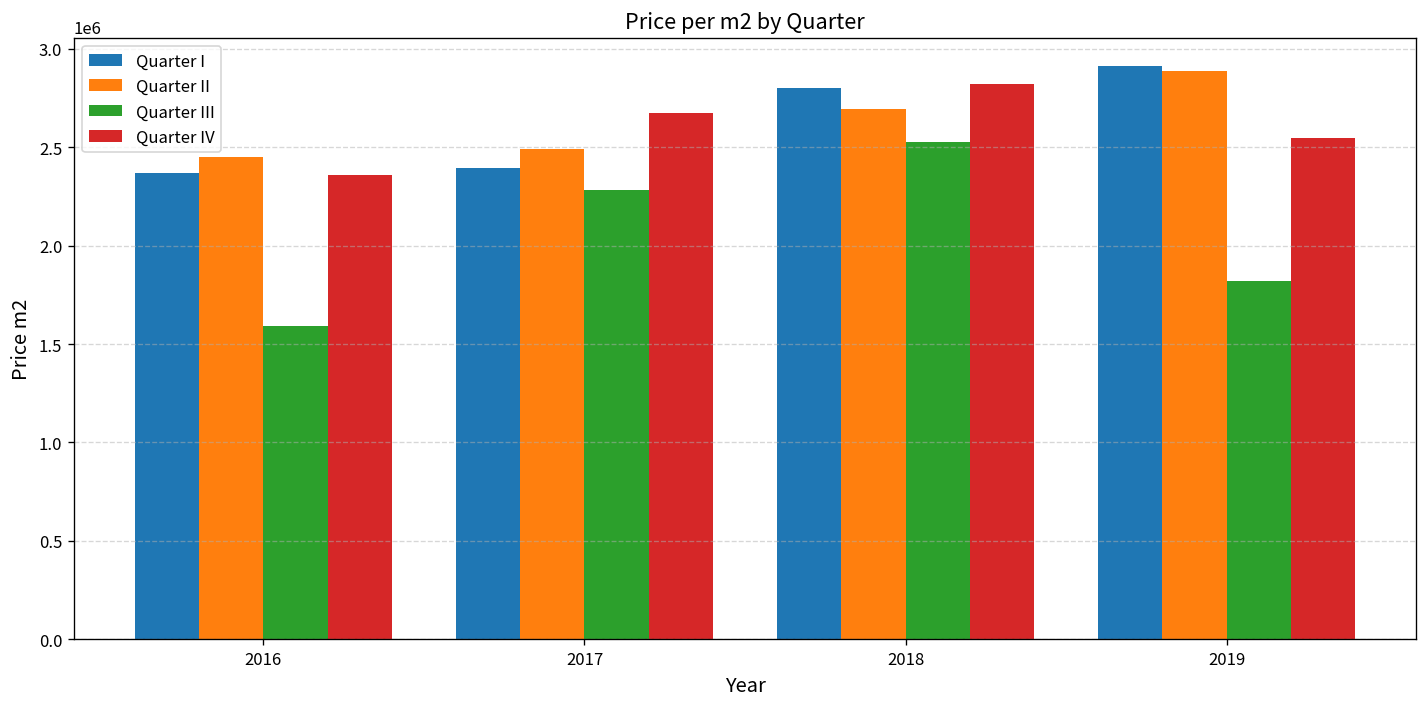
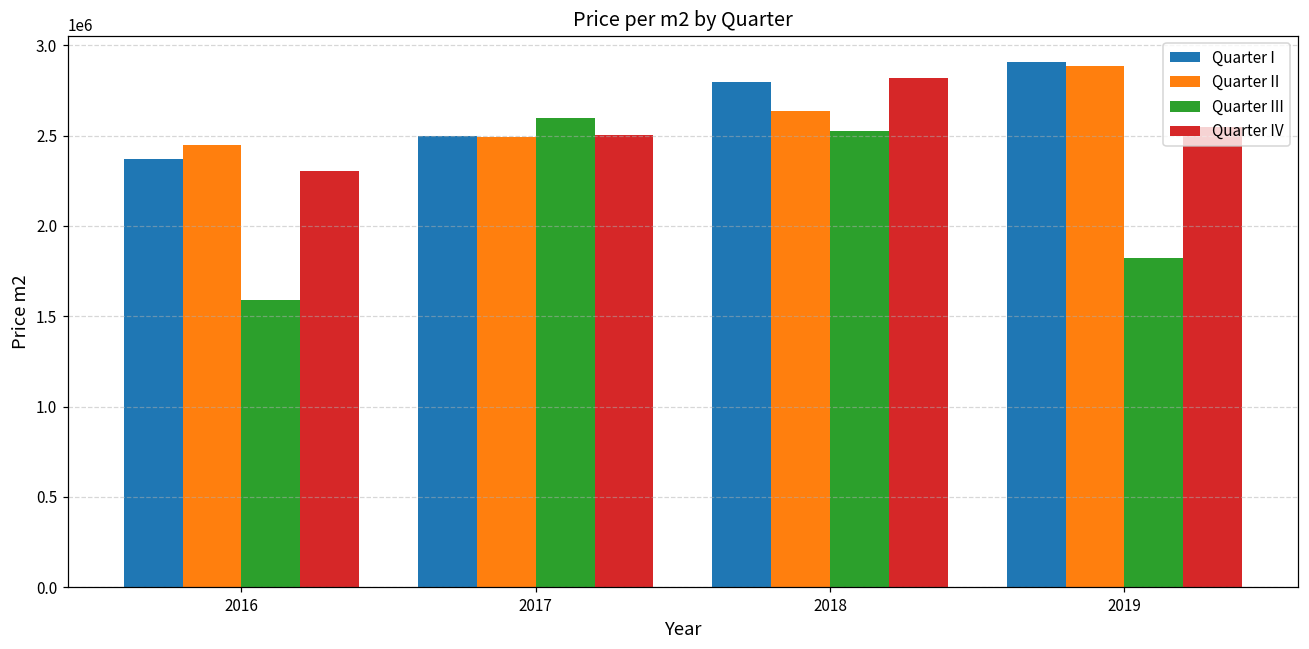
Quarter IV, 2016: 2360000 -> 2300000
Quarter I, 2017: 2390000 -> 2500000
Quarter III, 2017: 2280000 -> 2600000
Quarter IV, 2017: 2670000 -> 2510000
Quarter II, 2018: 2700000 -> 2640000
